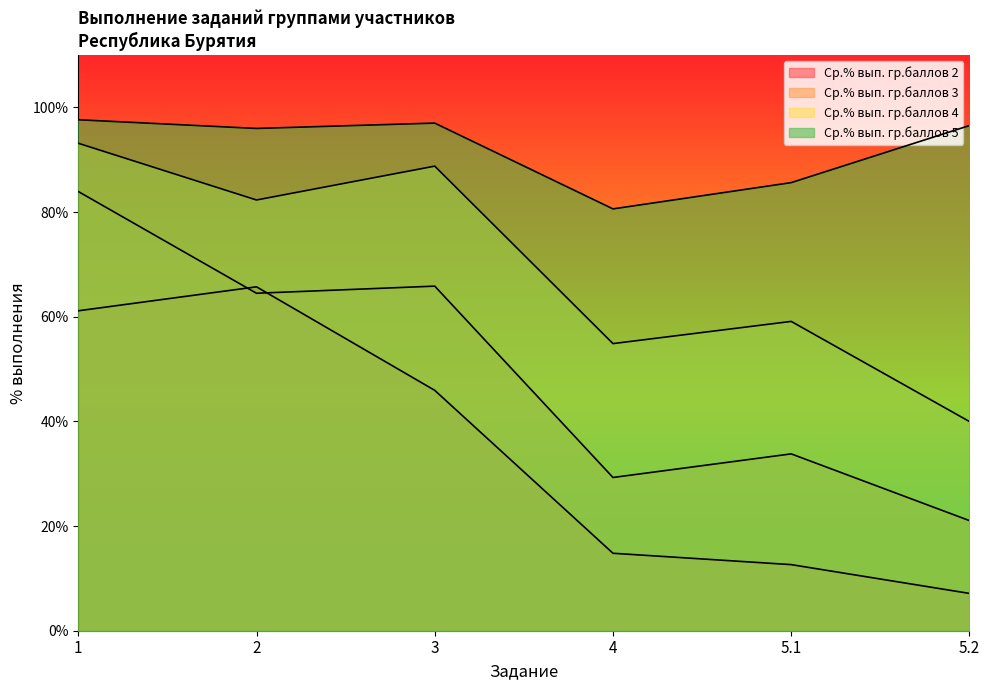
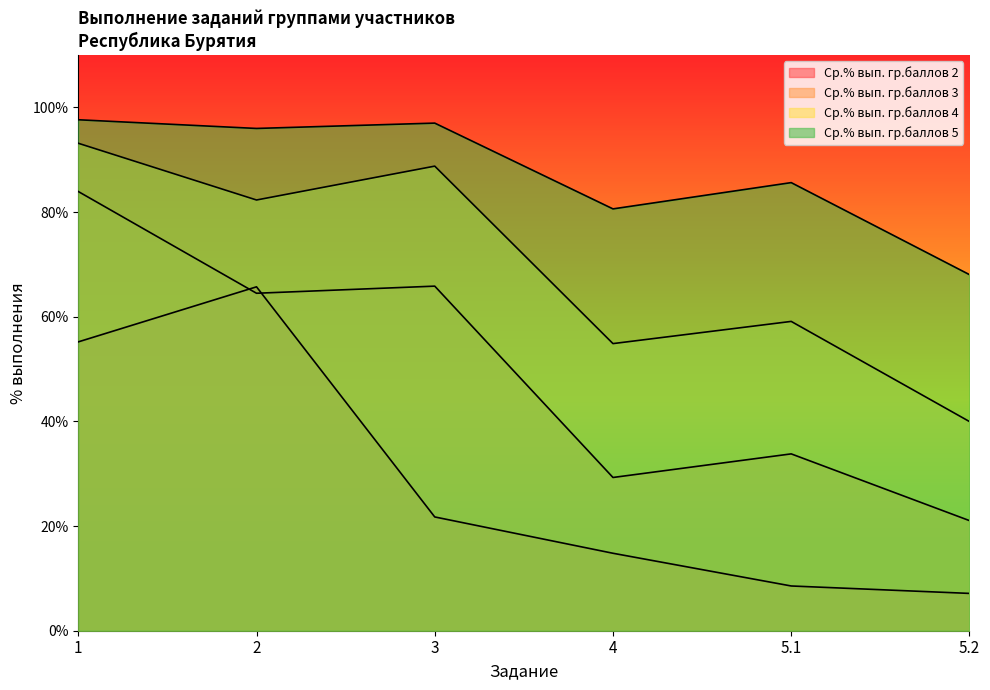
Ср.% вып. гр.баллов 2, 1: 61% -> 55%
Ср.% вып. гр.баллов 2, 3: 46% -> 22%
Ср.% вып. гр.баллов 2, 5.1: 13% -> 9%
Ср.% вып. гр.баллов 5, 5.2: 97% -> 68%
